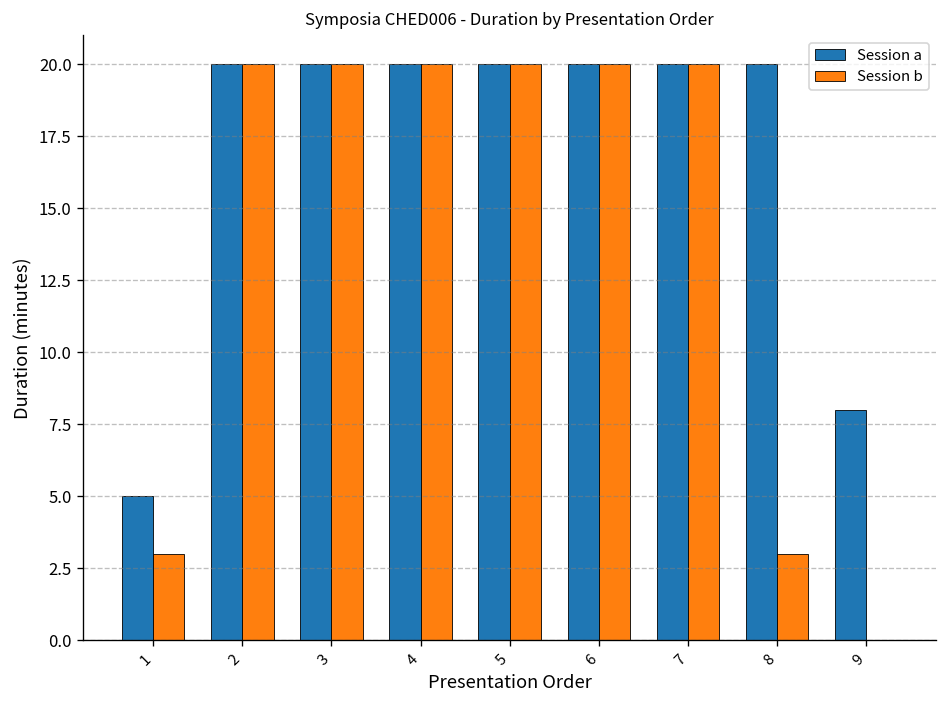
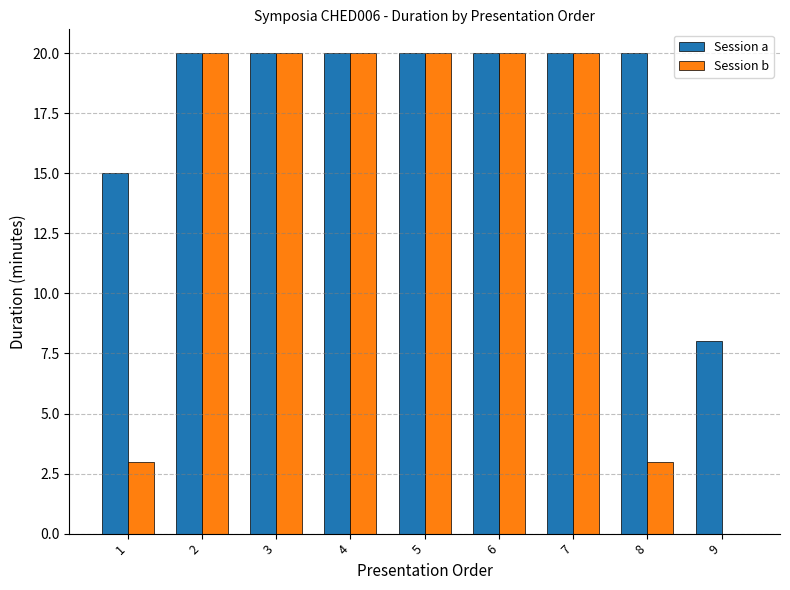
Session a, 1: 5 -> 15
